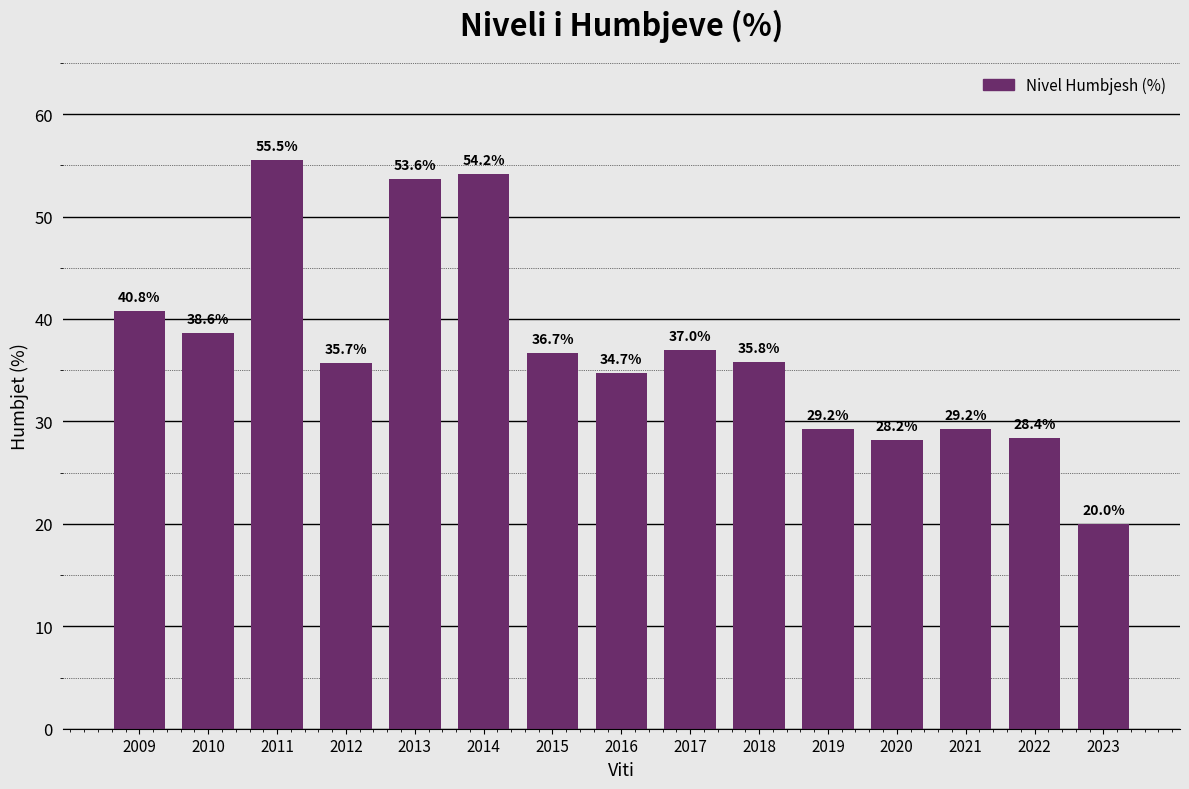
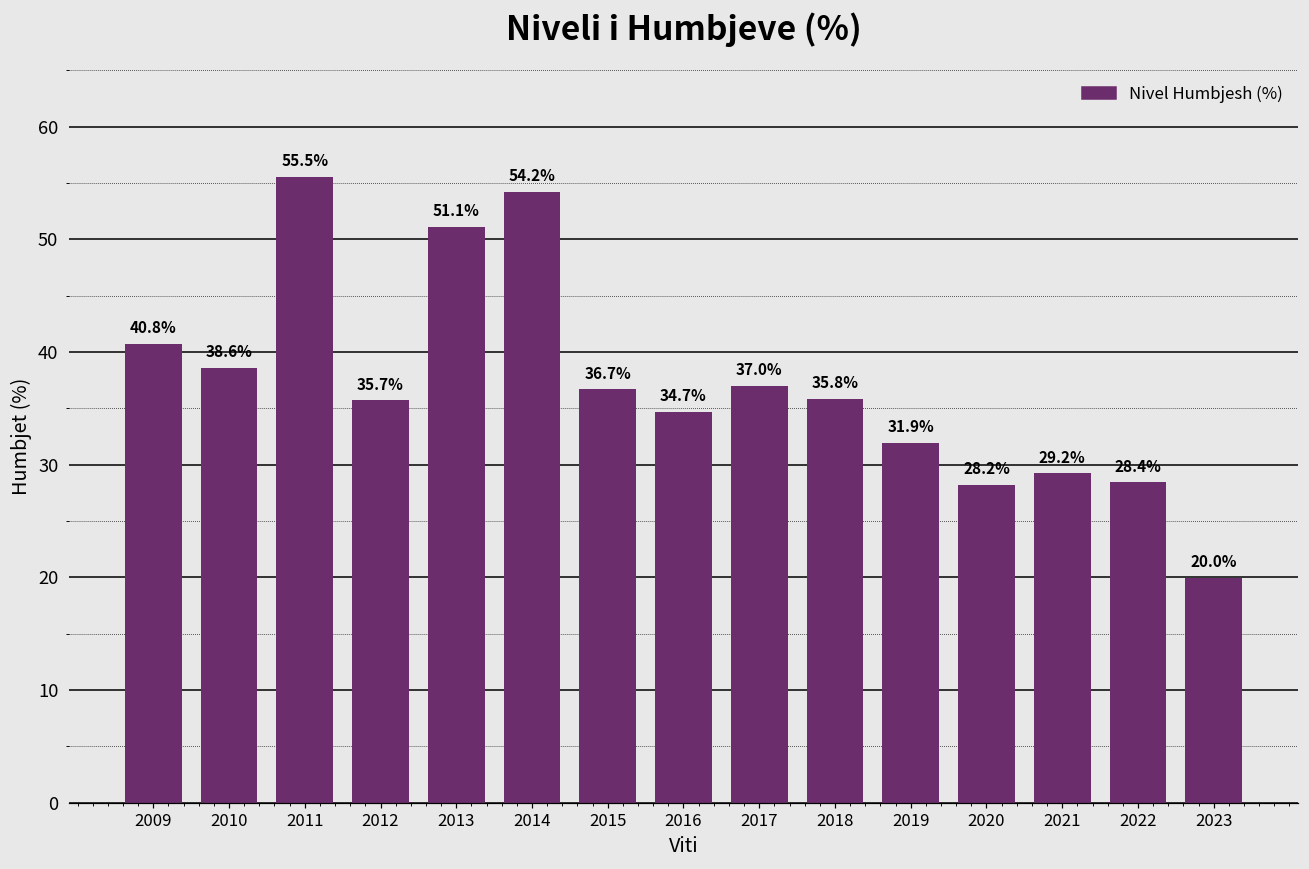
2013: 53.6% -> 51.1%
2019: 29.2% -> 31.9%
